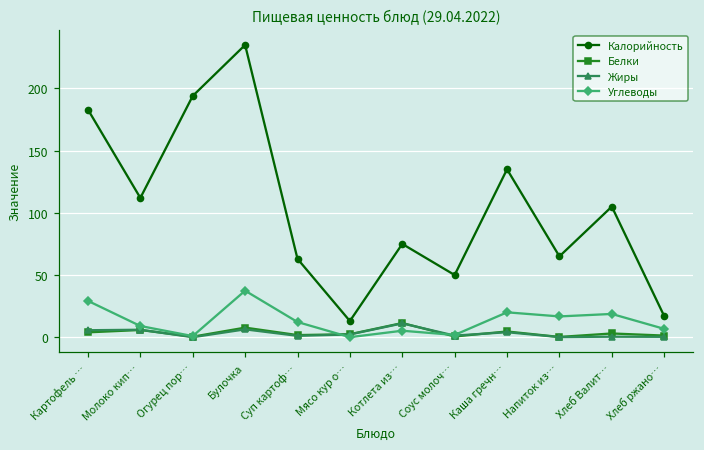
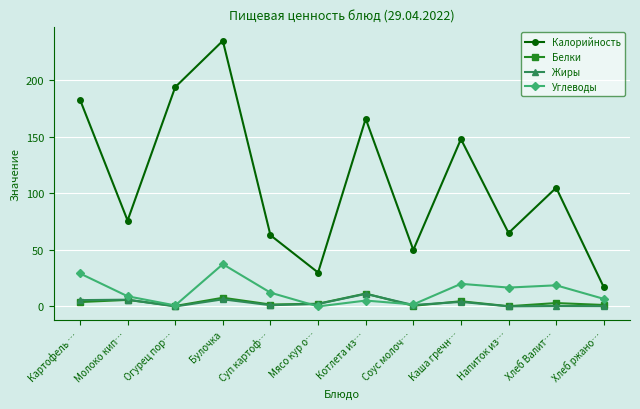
Калорийность, Молоко кип…: 112 -> 76
Калорийность, Мясо кур о…: 13 -> 30
Калорийность, Котлета из…: 75 -> 166
Калорийность, Каша гречн…: 135 -> 148
